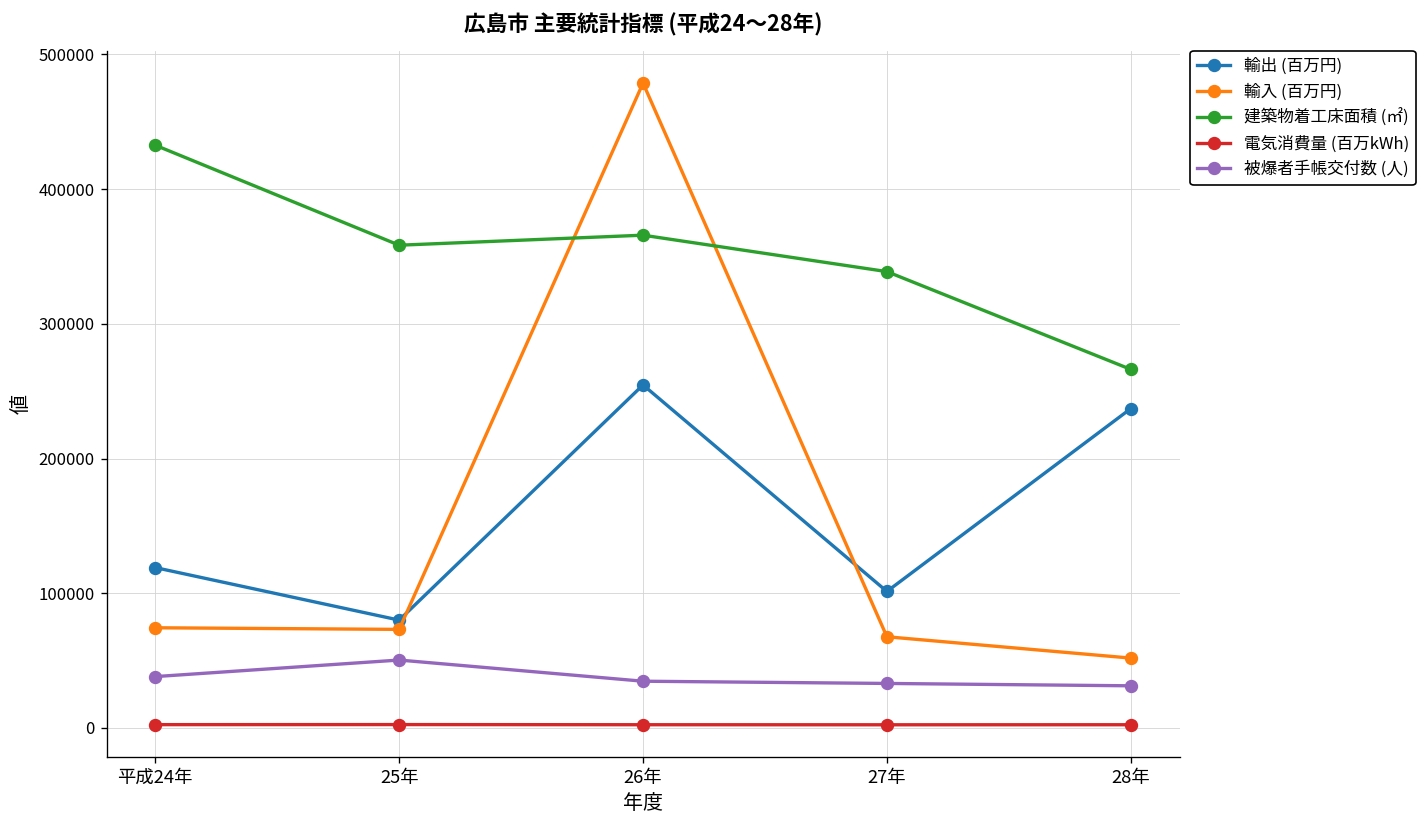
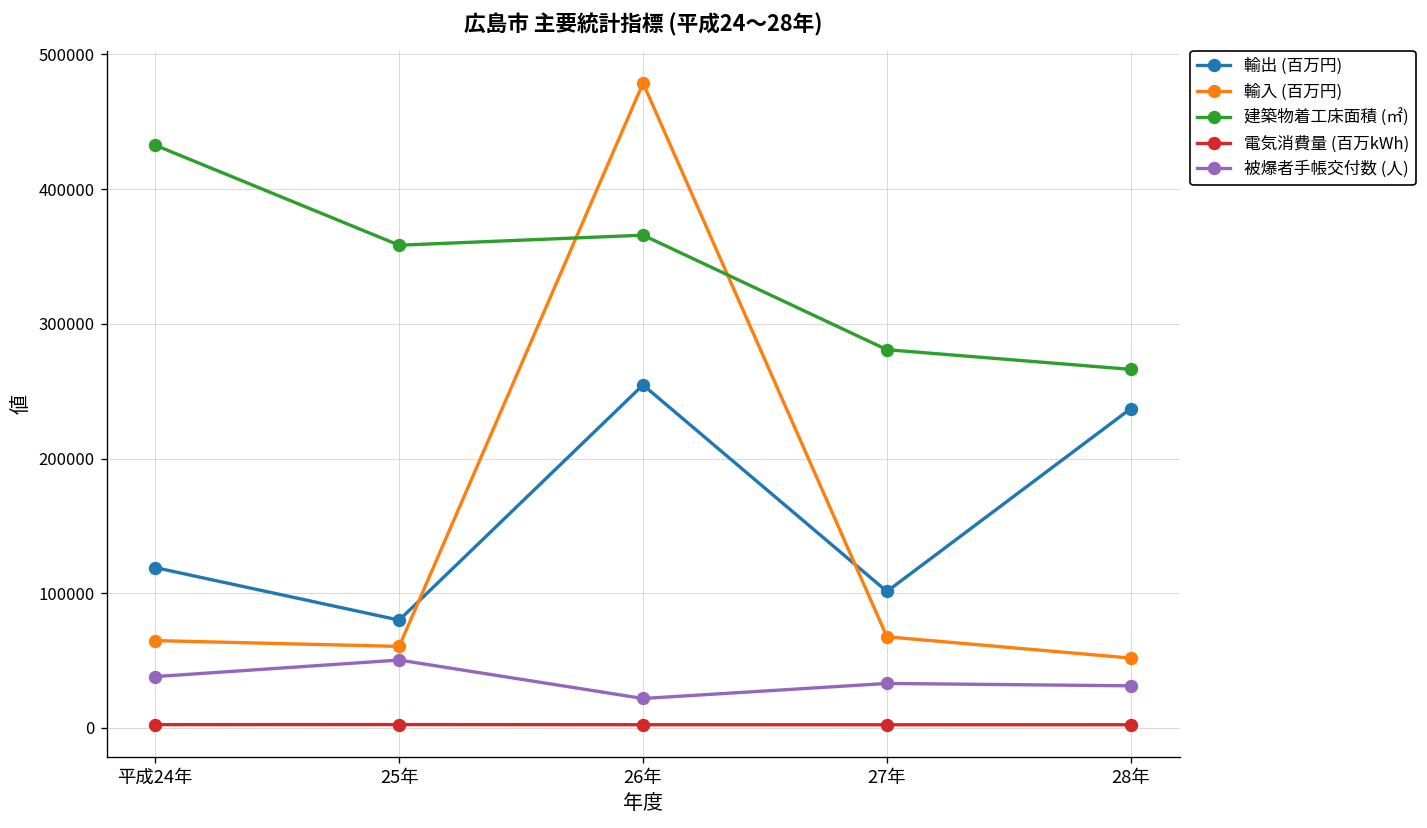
輸入 (百万円), 平成24年: 74000 -> 65000
輸入 (百万円), 25年: 73000 -> 61000
被爆者手帳交付数 (人), 26年: 35000 -> 22000
建築物着工床面積 (㎡), 27年: 339000 -> 281000
